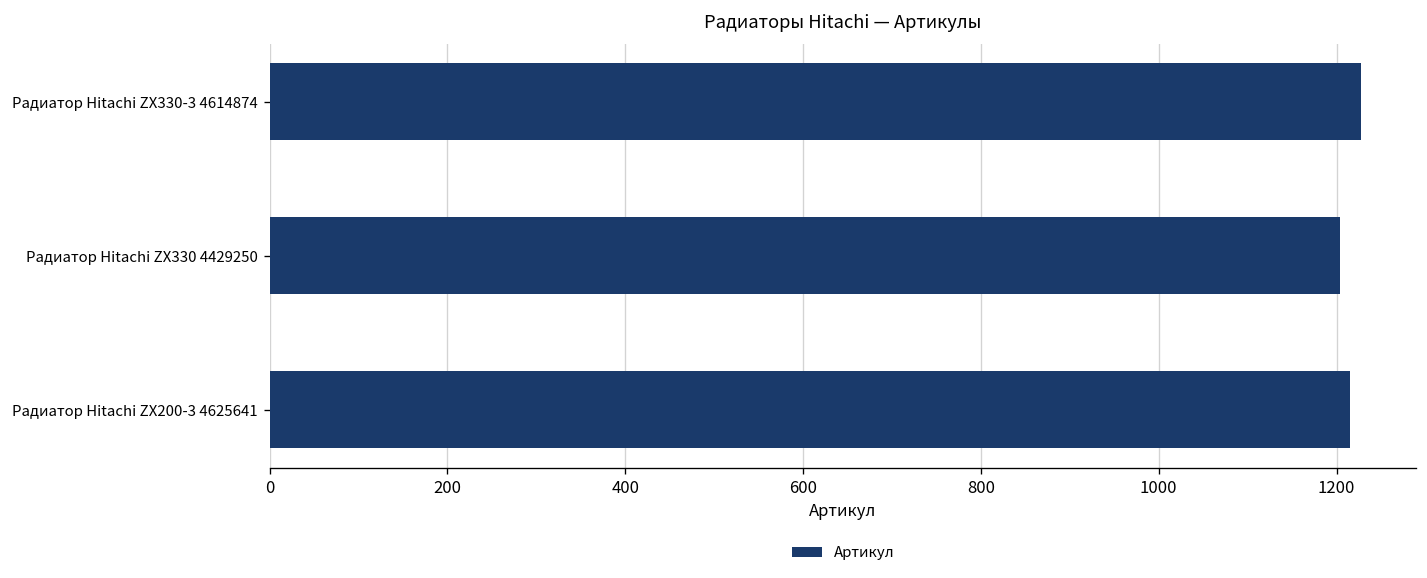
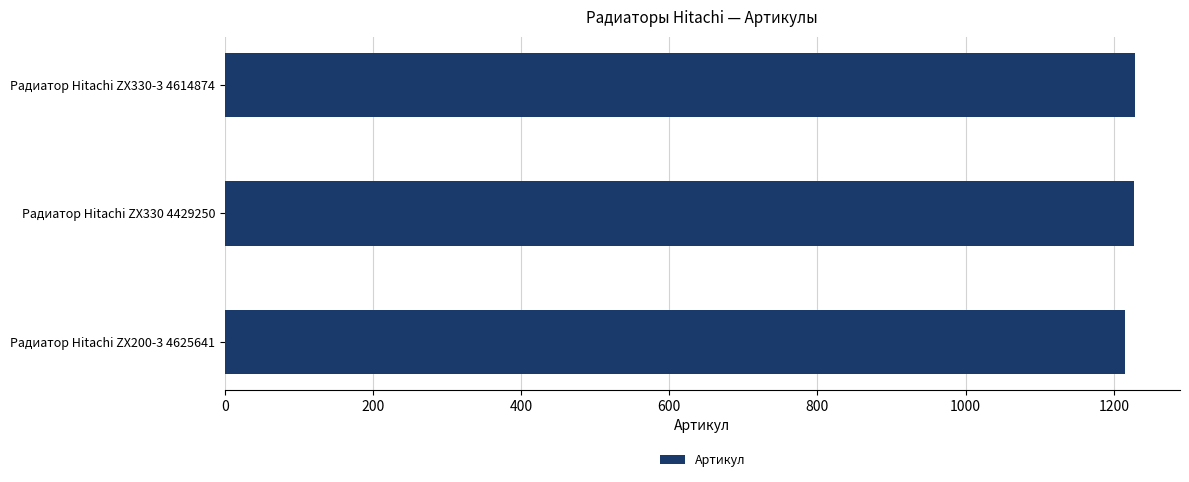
Радиатор Hitachi ZX330 4429250: 1200 -> 1230
